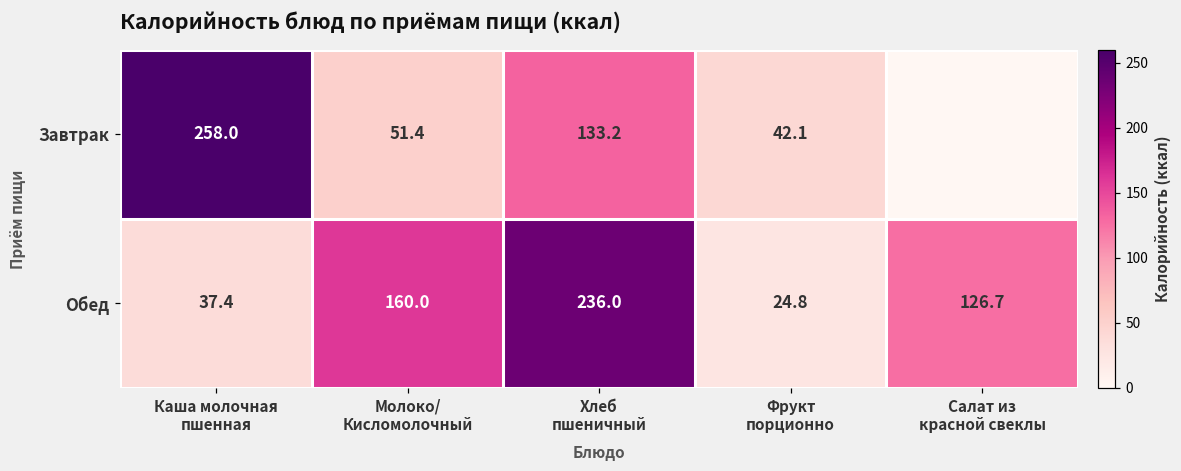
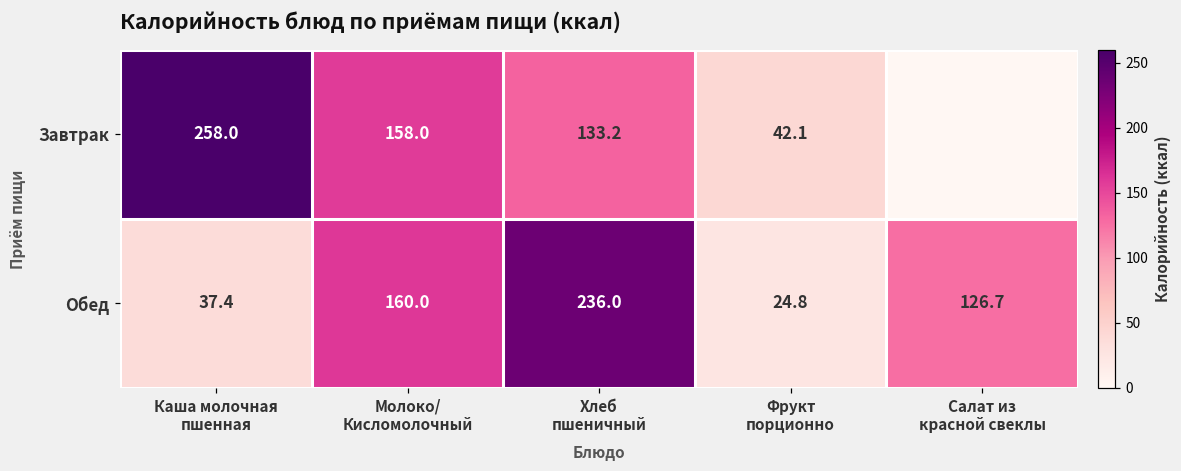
Завтрак, Молоко/ Кисломолочный: 51.4 -> 158.0
